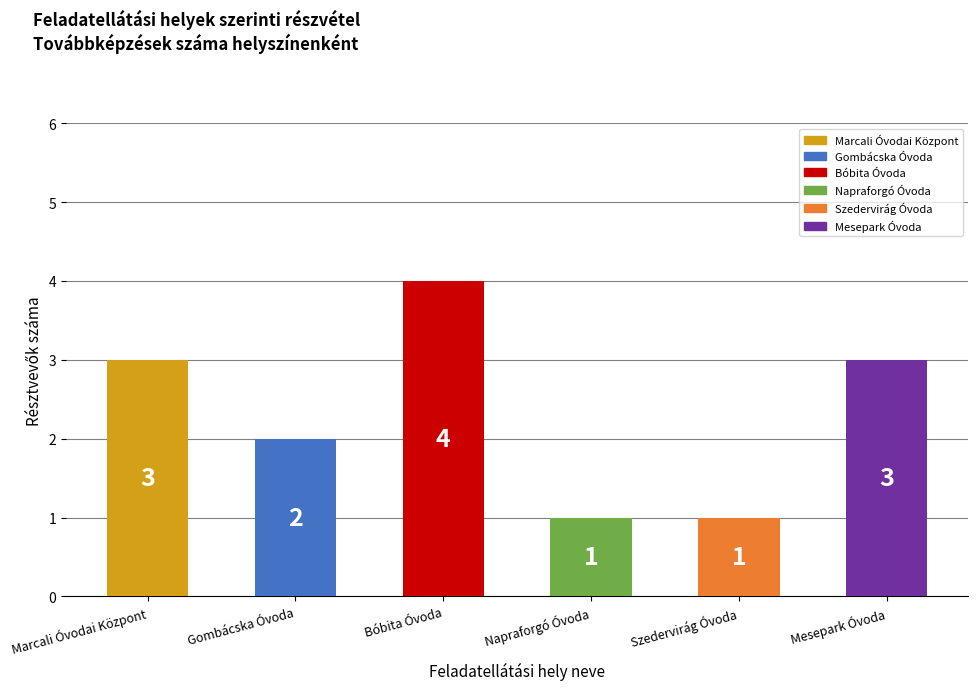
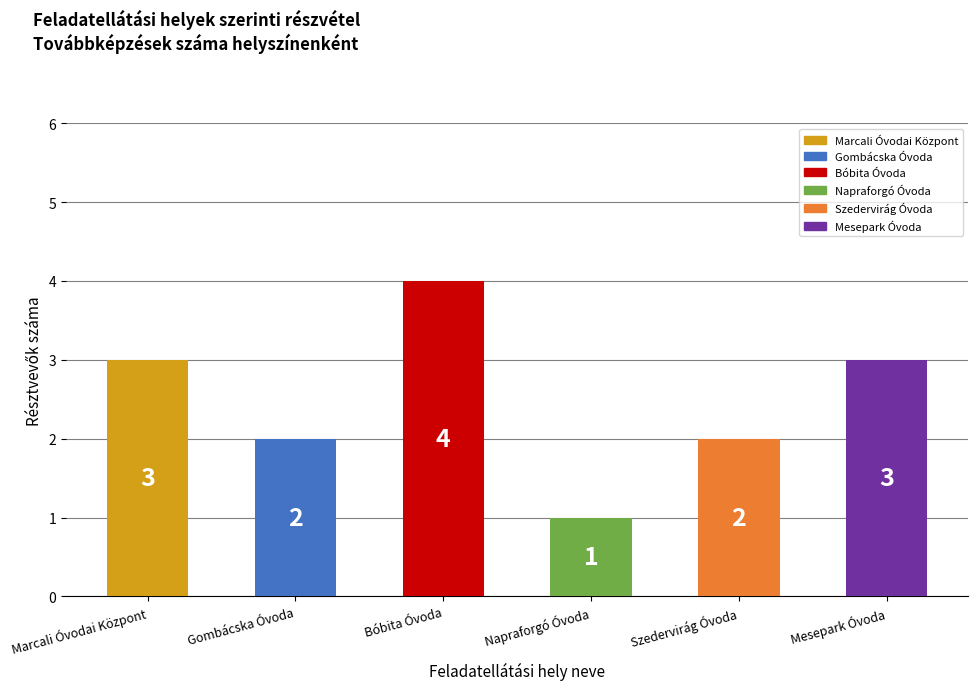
Szedervirág Óvoda: 1 -> 2
